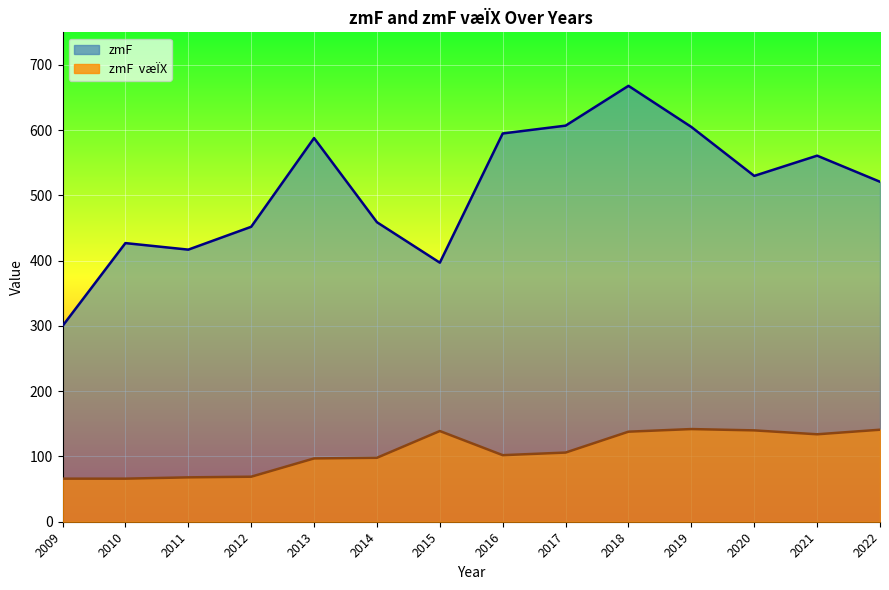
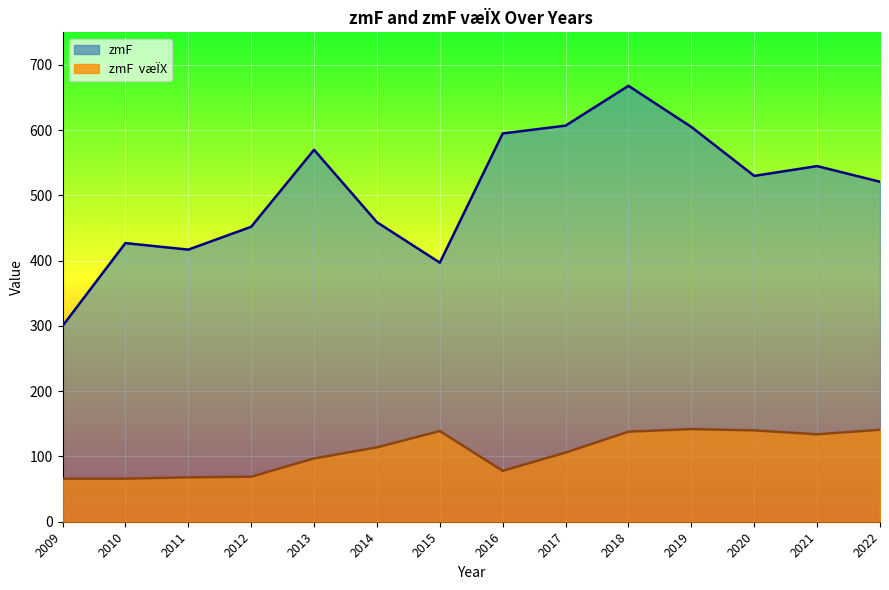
zmF, 2013: 590 -> 570
zmF væÏX, 2014: 100 -> 110
zmF væÏX, 2016: 100 -> 80
zmF, 2021: 560 -> 550
